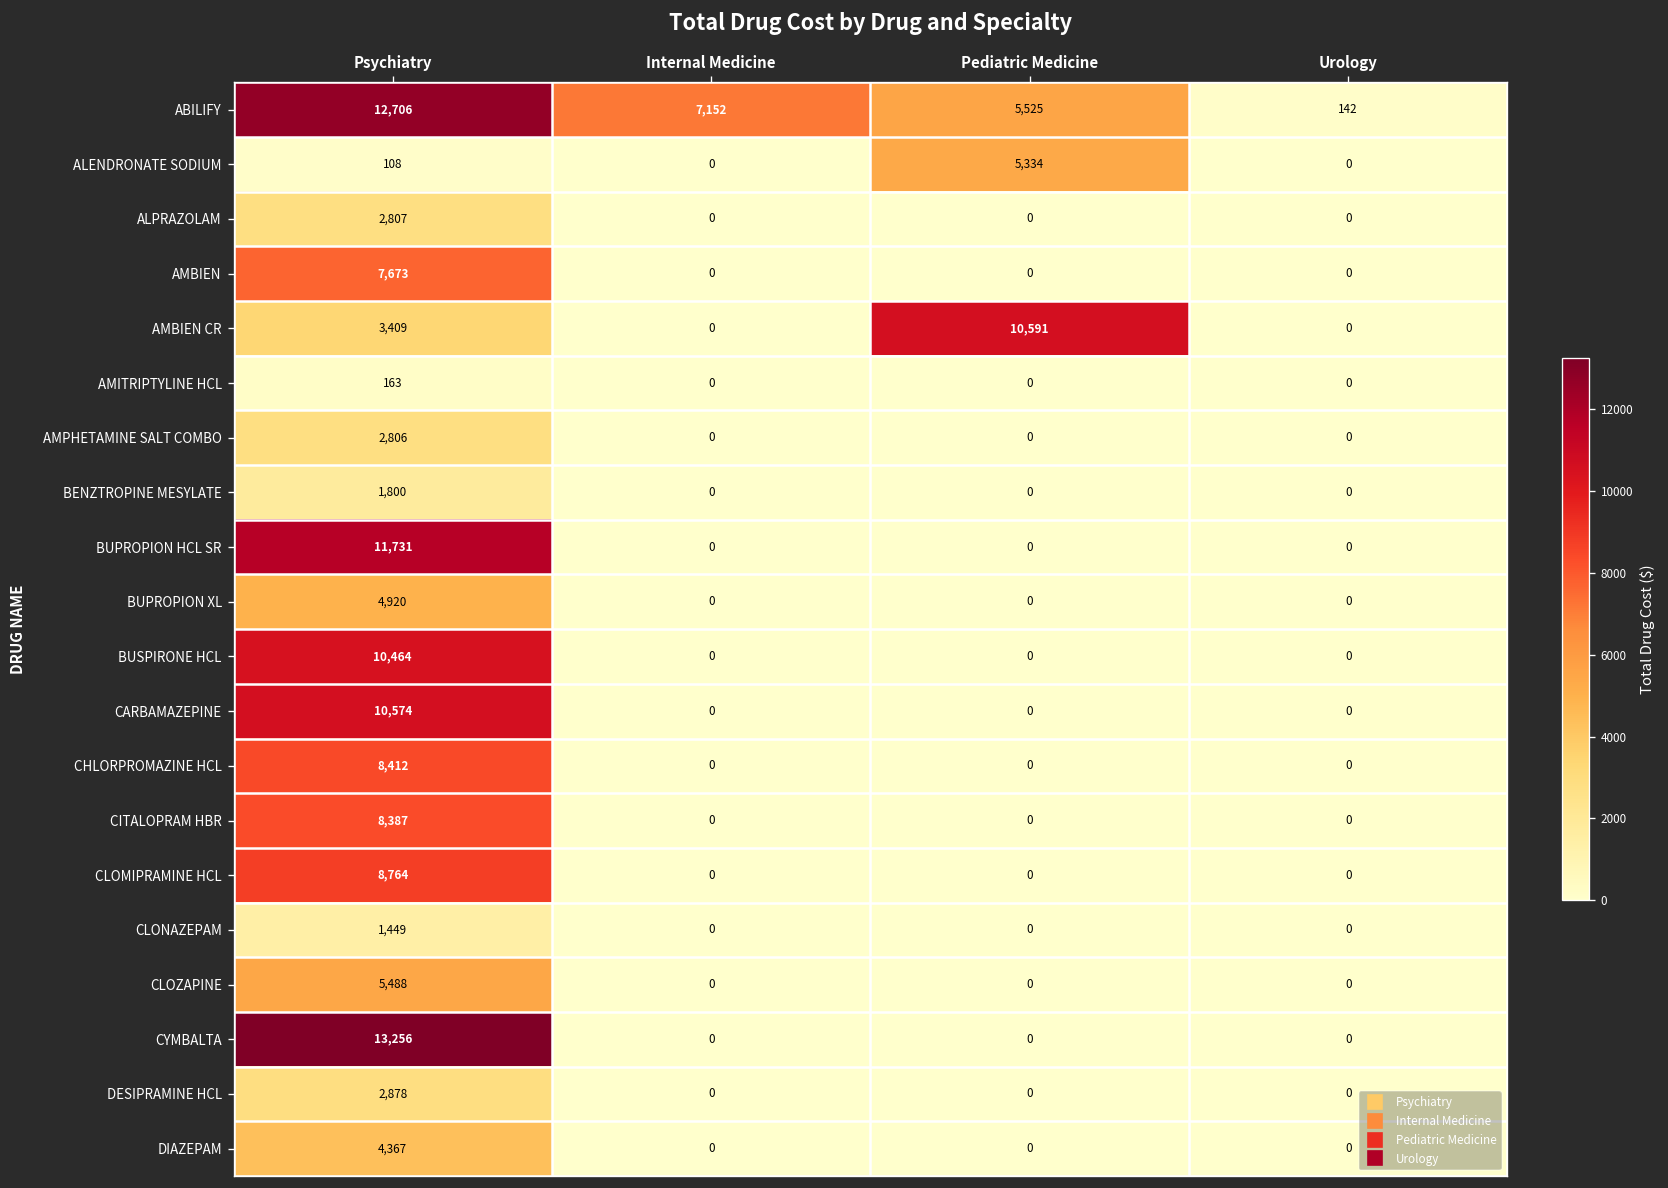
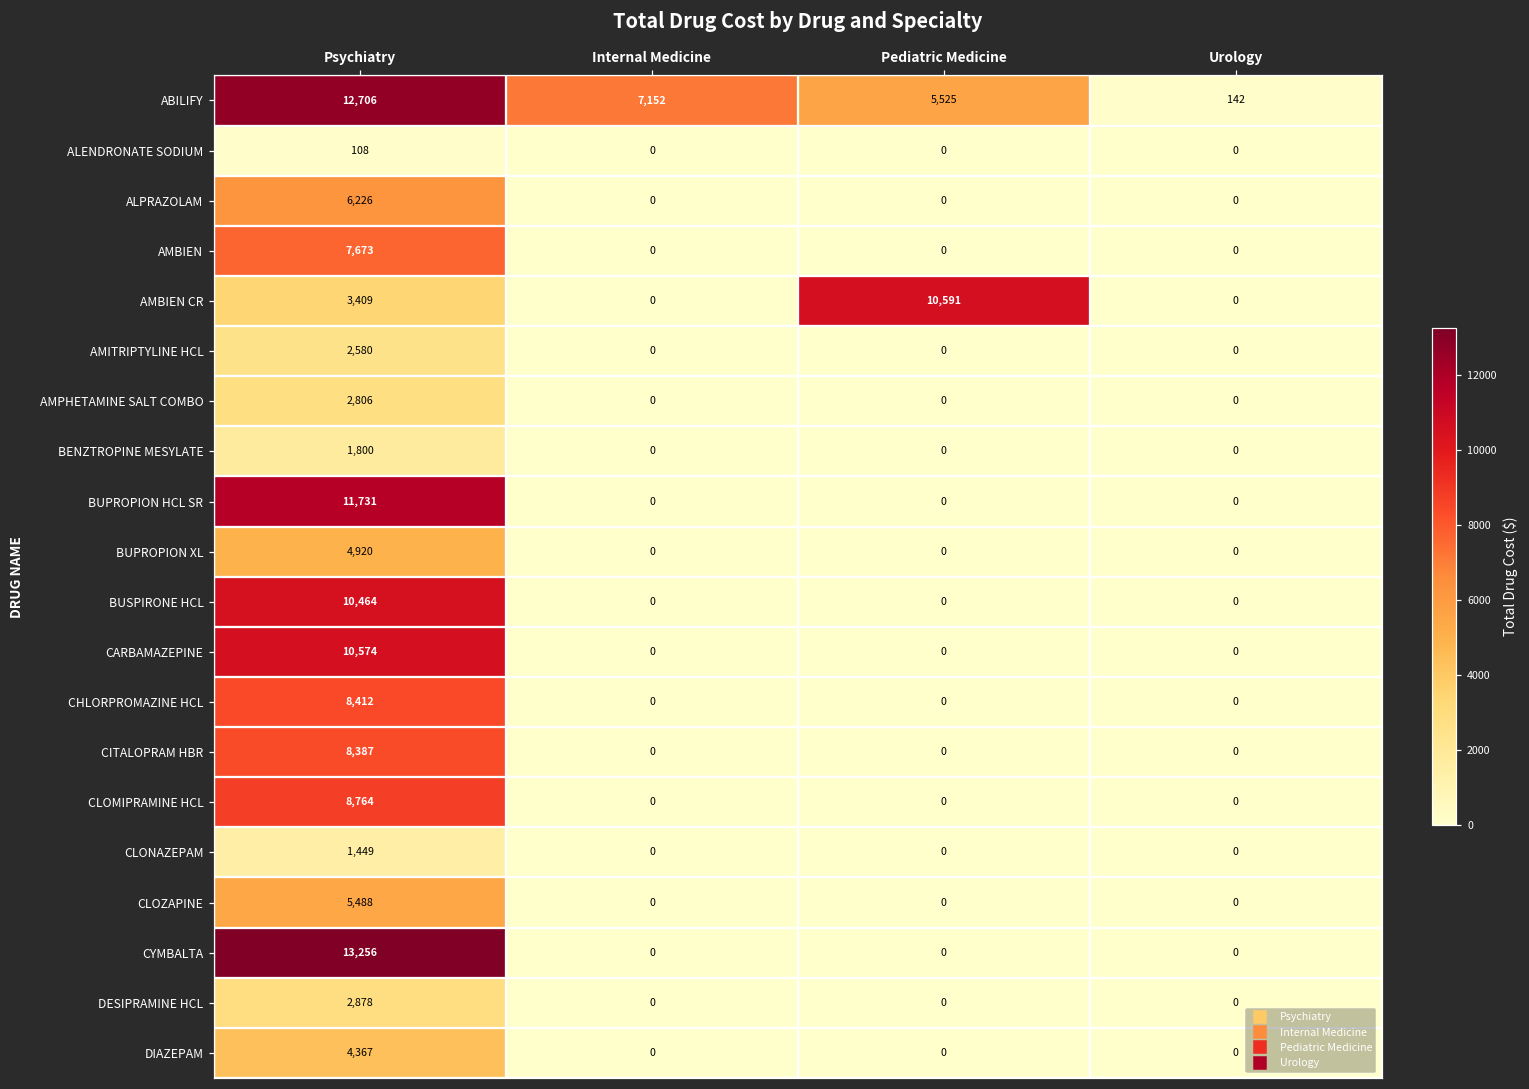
ALENDRONATE SODIUM, Pediatric Medicine: 5,334 -> 0
ALPRAZOLAM, Psychiatry: 2,807 -> 6,226
AMITRIPTYLINE HCL, Psychiatry: 163 -> 2,580
